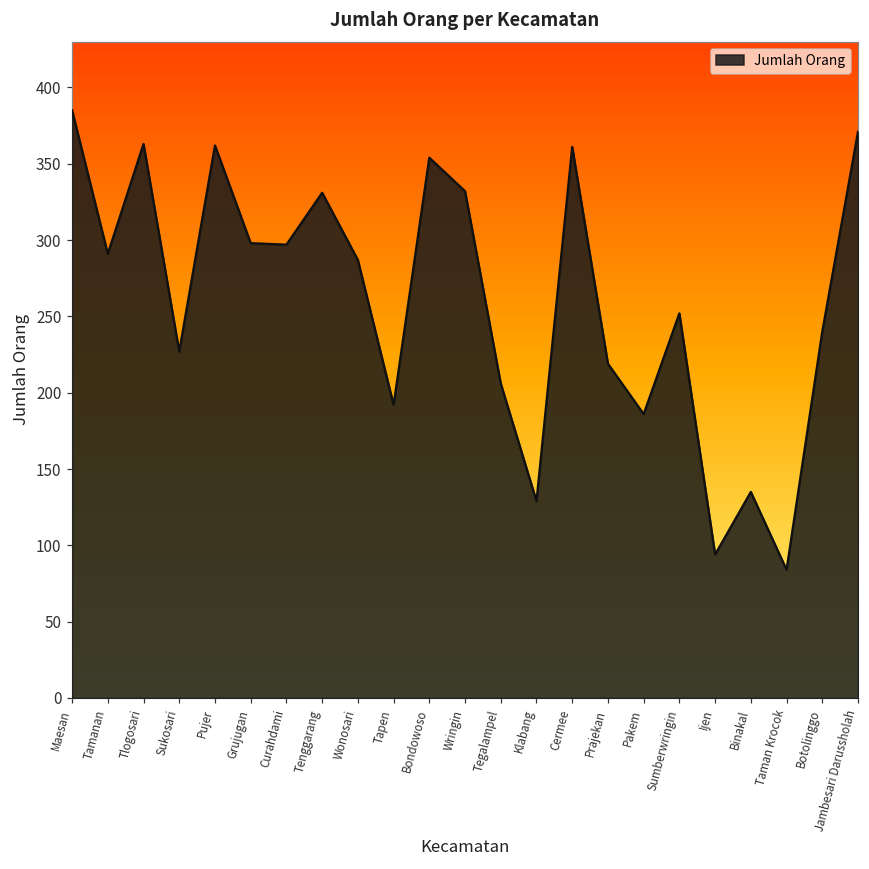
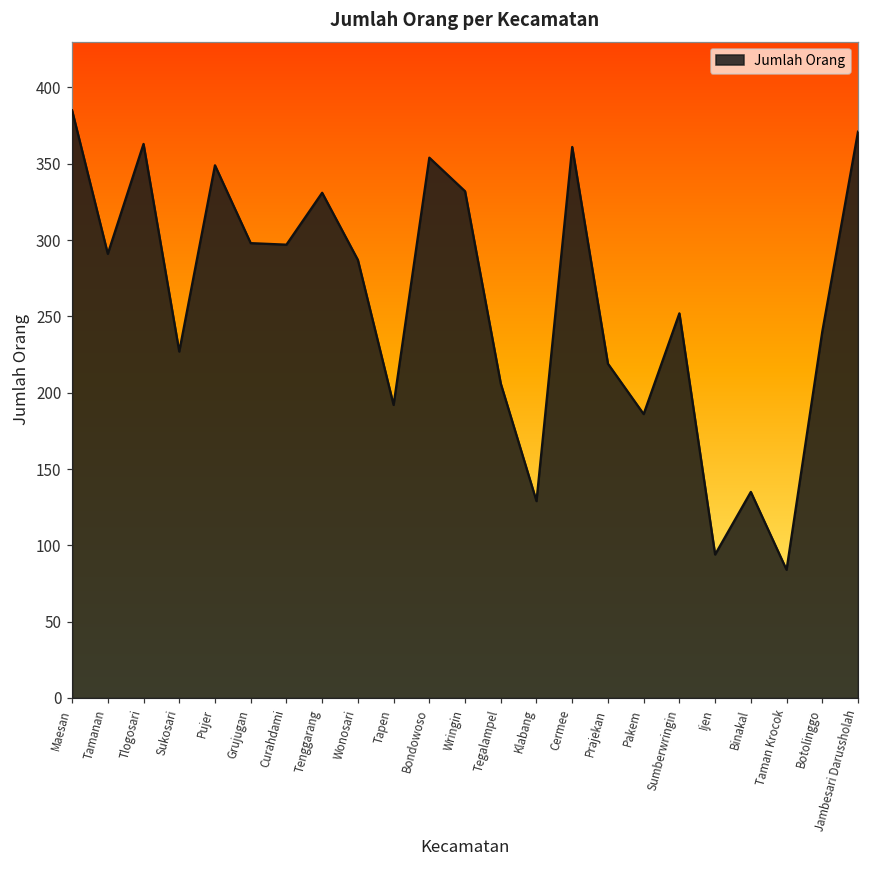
Pujer: 362 -> 349
